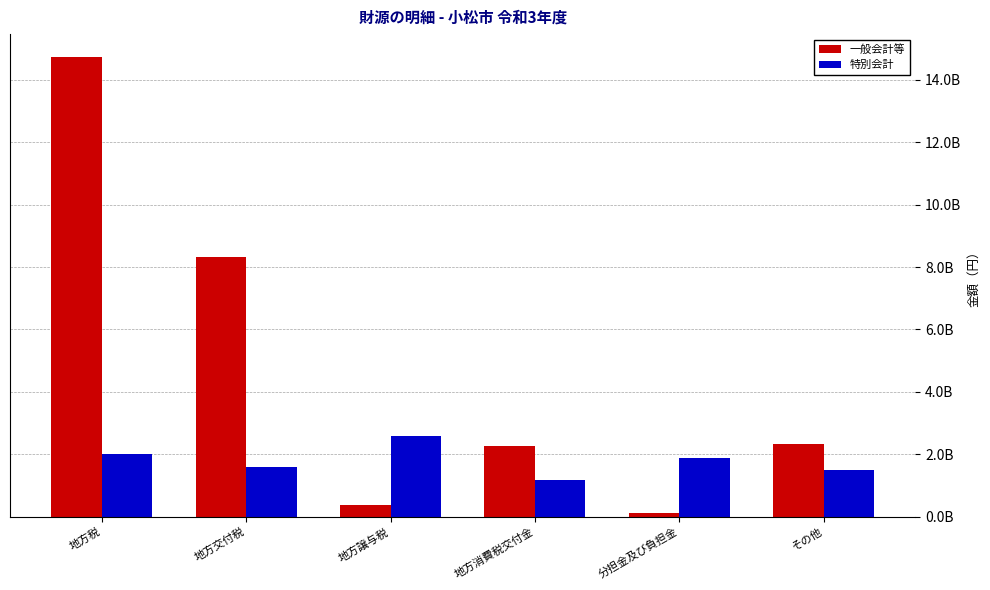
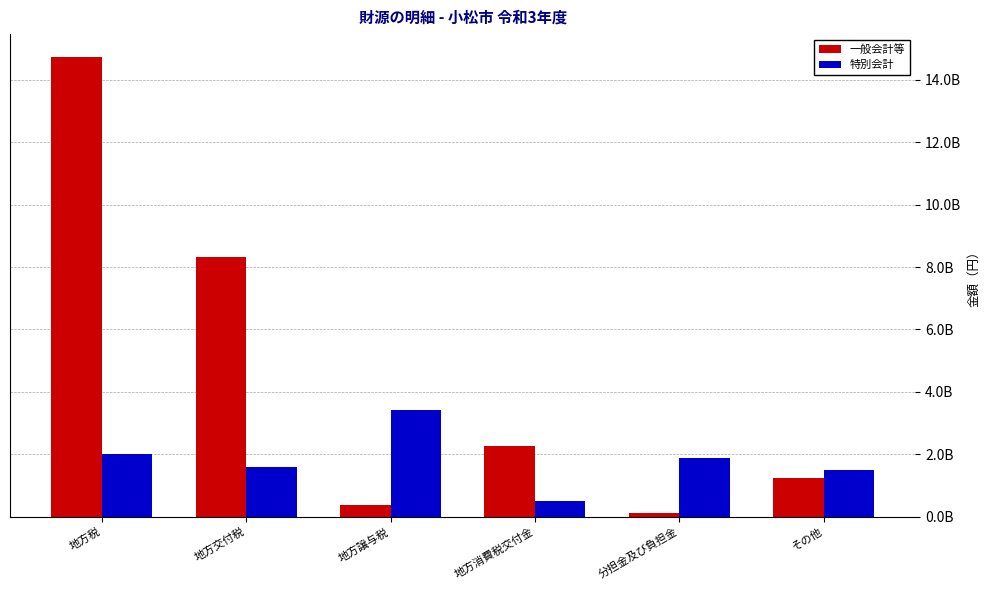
特別会計, 地方譲与税: 2600000000 -> 3400000000
特別会計, 地方消費税交付金: 1200000000 -> 500000000
一般会計等, その他: 2300000000 -> 1200000000
